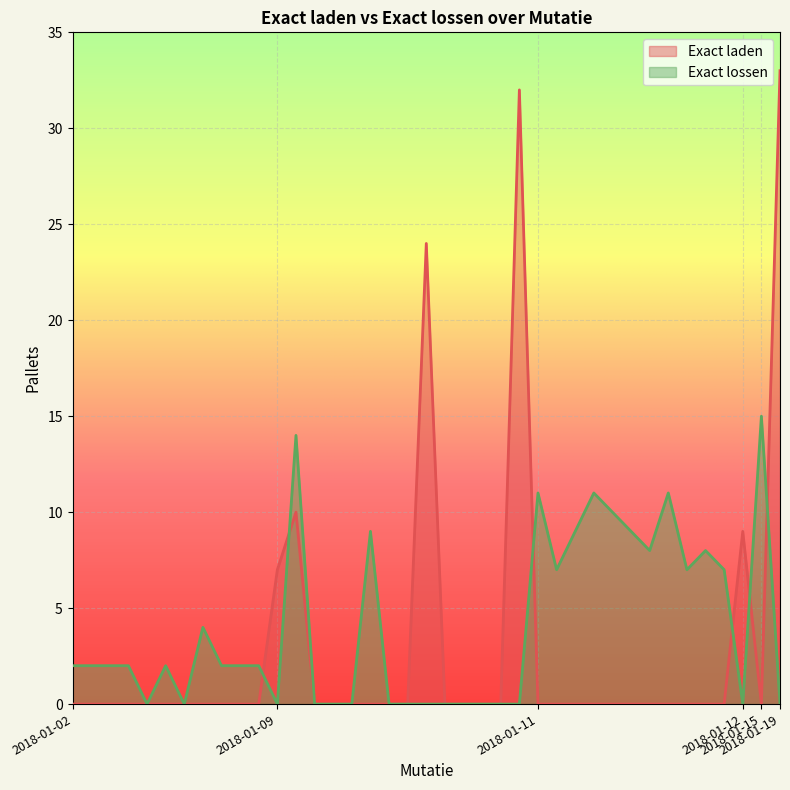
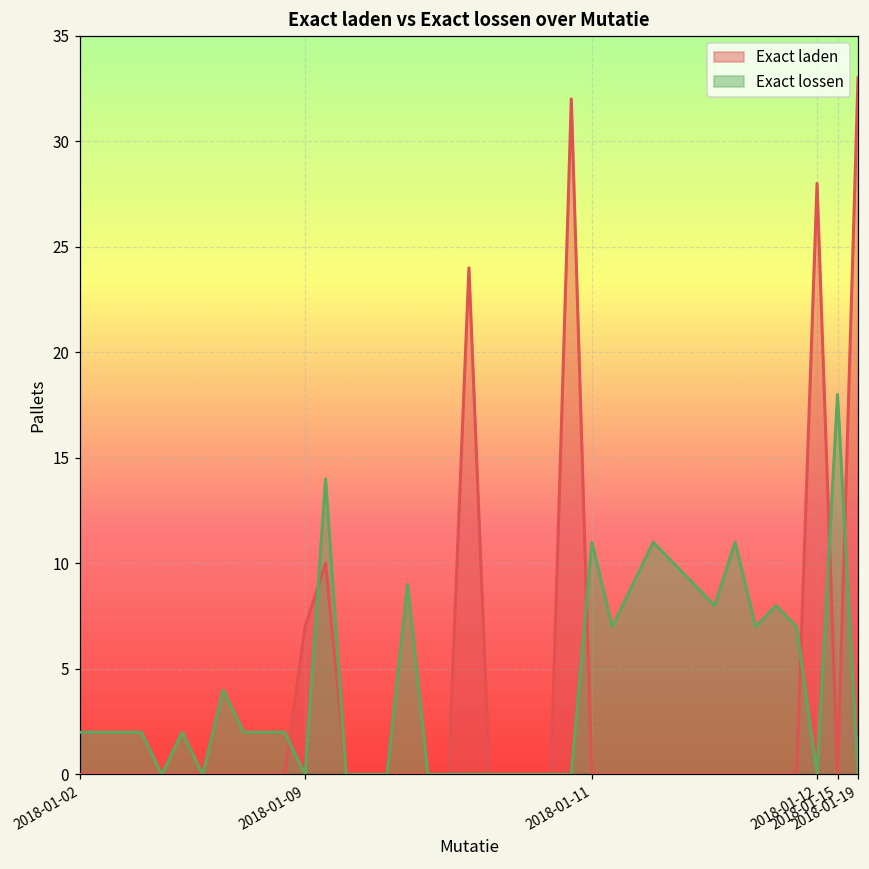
Exact laden, 2018-01-12: 9 -> 28
Exact lossen, 2018-01-15: 15 -> 18
